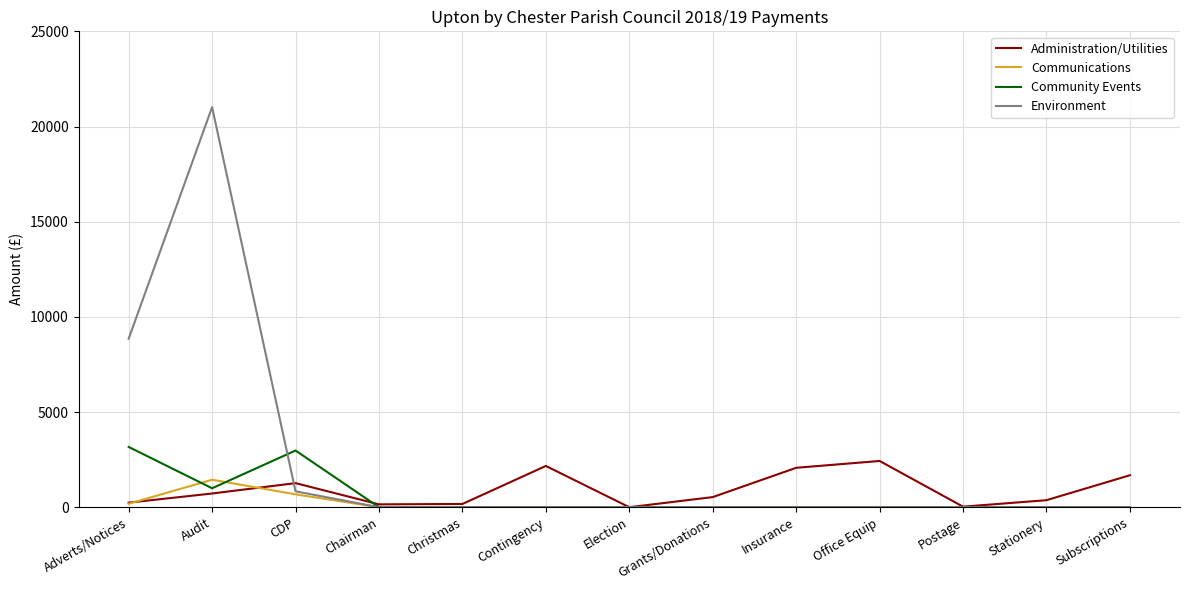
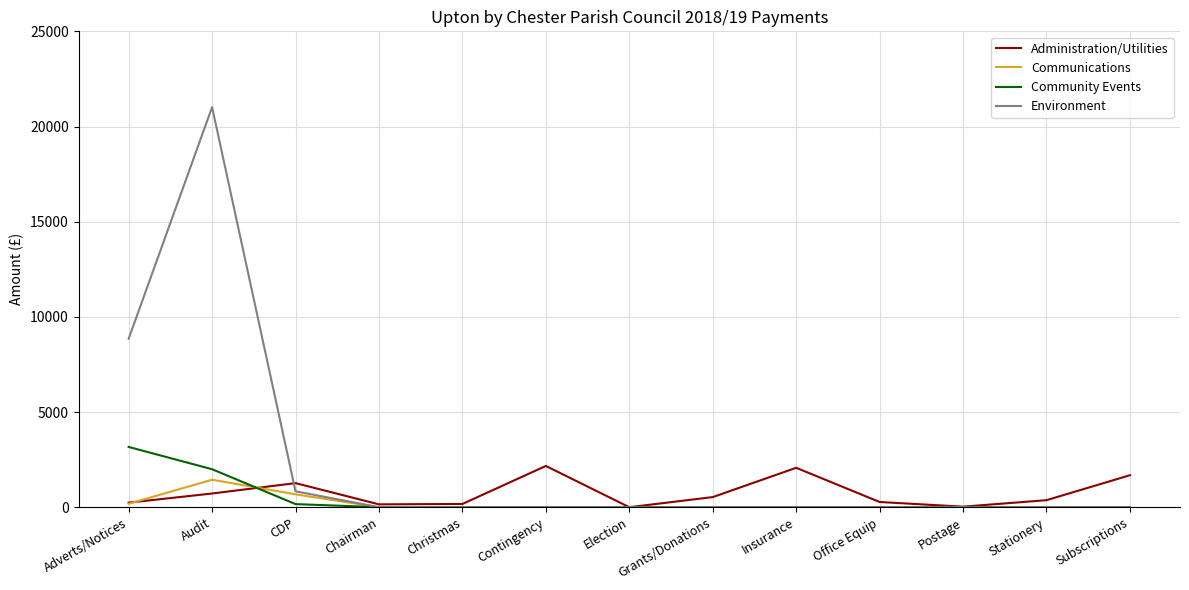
Community Events, Audit: 1000 -> 2000
Community Events, CDP: 3000 -> 200
Administration/Utilities, Office Equip: 2400 -> 300
